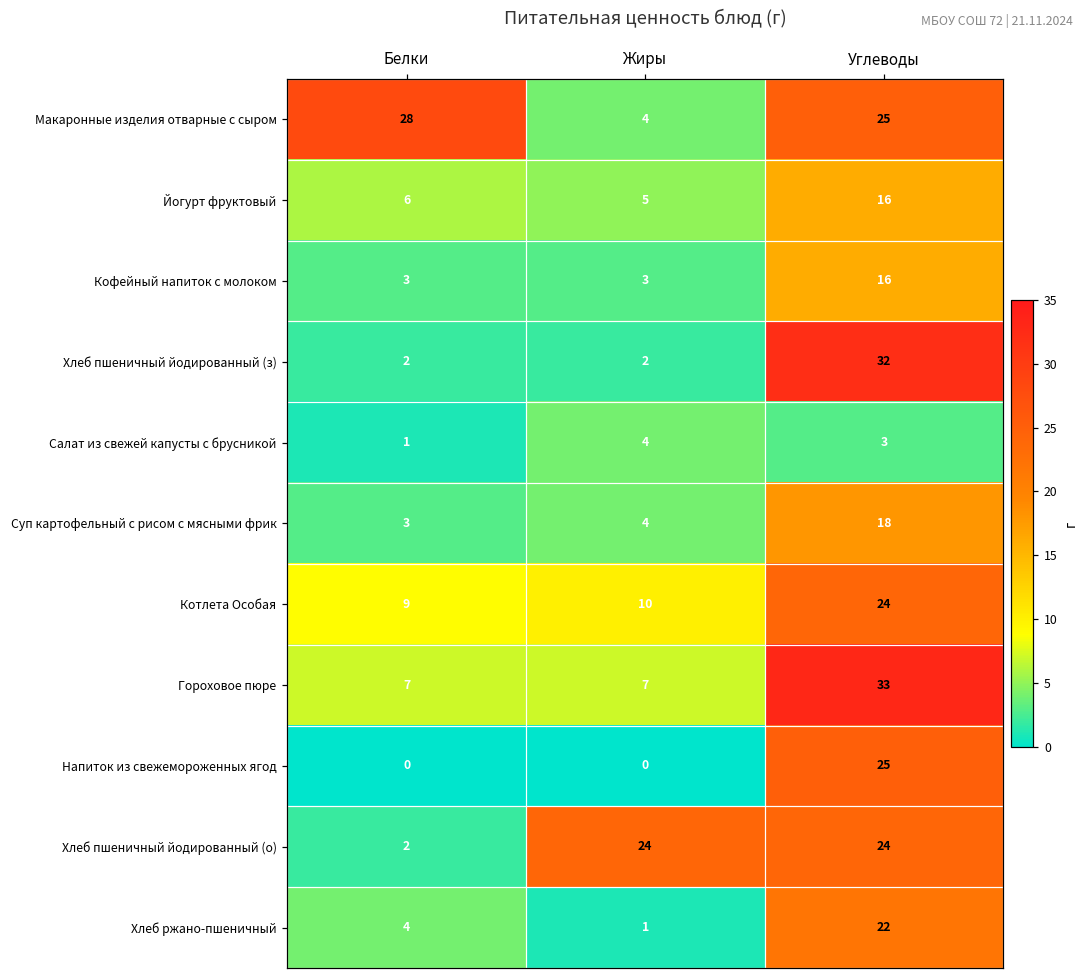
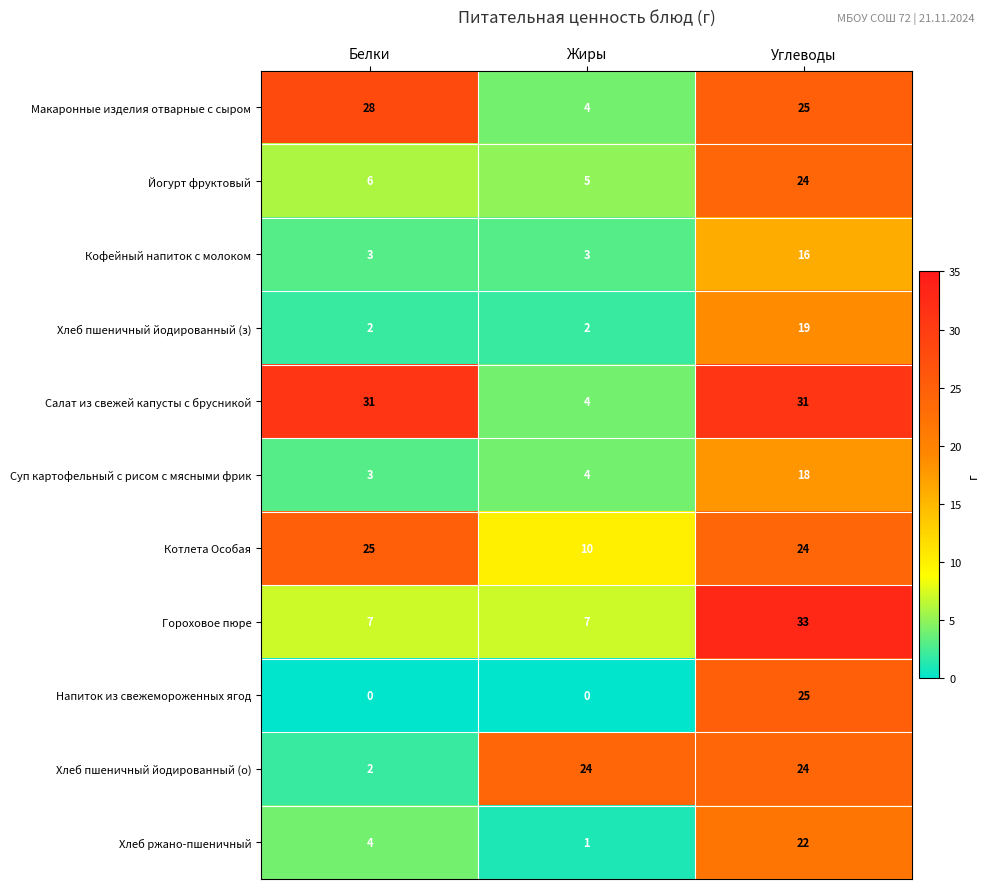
Йогурт фруктовый, Углеводы: 16 -> 24
Хлеб пшеничный йодированный (з), Углеводы: 32 -> 19
Салат из свежей капусты с брусникой, Белки: 1 -> 31
Салат из свежей капусты с брусникой, Углеводы: 3 -> 31
Котлета Особая, Белки: 9 -> 25
